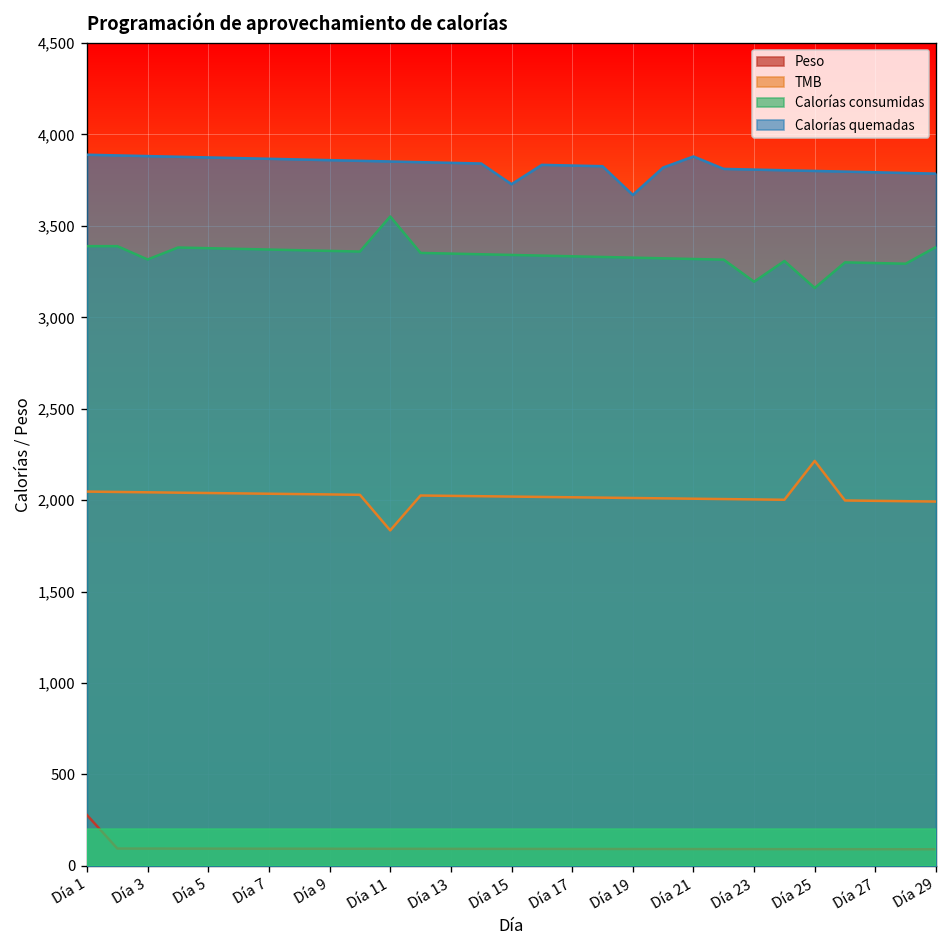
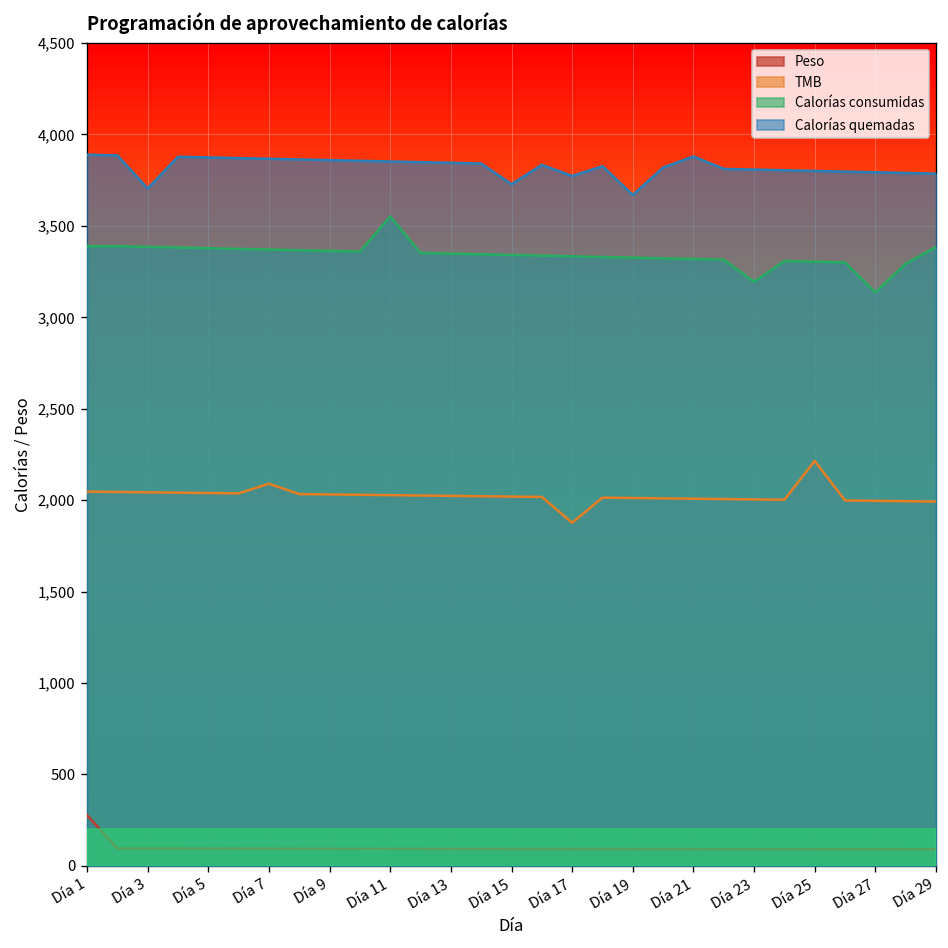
Calorías consumidas, Día 3: 3,320 -> 3,390
Calorías quemadas, Día 3: 3,880 -> 3,700
TMB, Día 7: 2,040 -> 2,090
TMB, Día 11: 1,830 -> 2,030
TMB, Día 17: 2,020 -> 1,880
Calorías quemadas, Día 17: 3,830 -> 3,770
Calorías consumidas, Día 25: 3,160 -> 3,300
Calorías consumidas, Día 27: 3,300 -> 3,140
